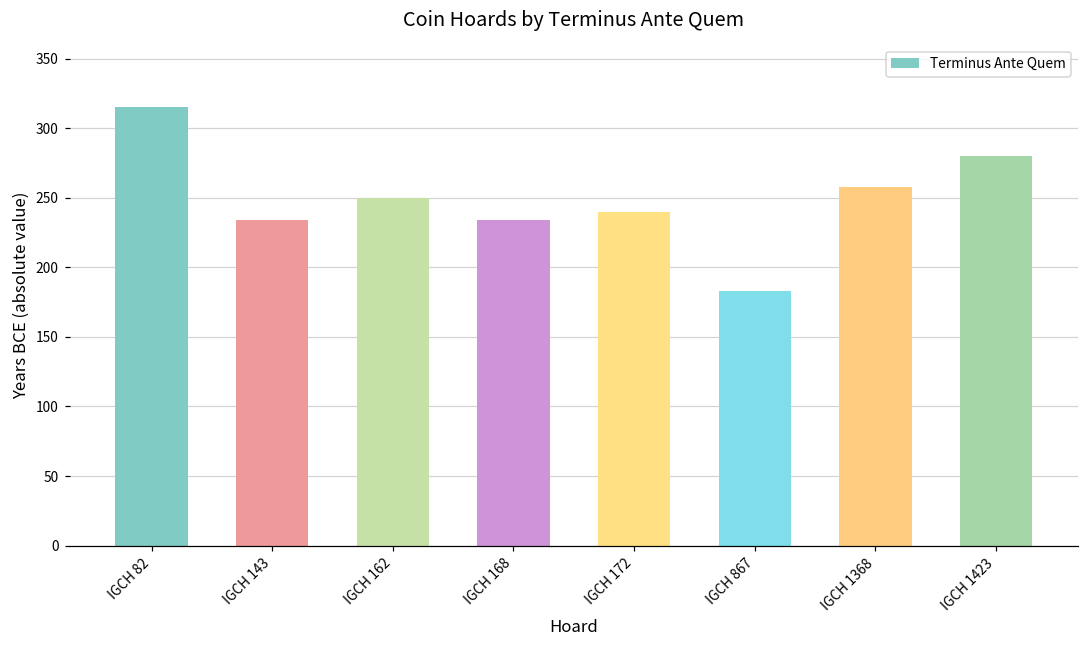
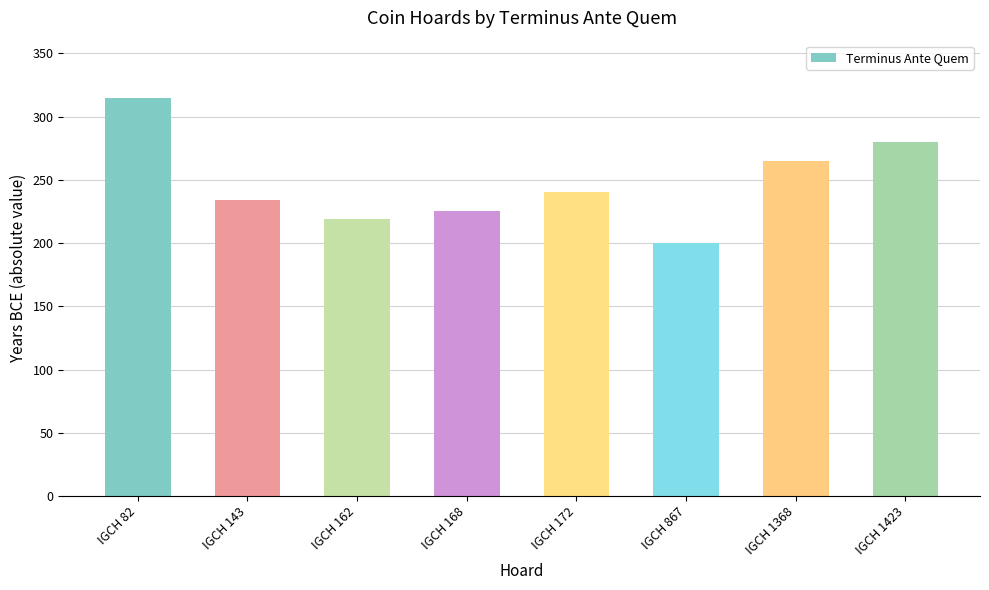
IGCH 162: 250 -> 219
IGCH 168: 234 -> 225
IGCH 867: 183 -> 200
IGCH 1368: 258 -> 265
